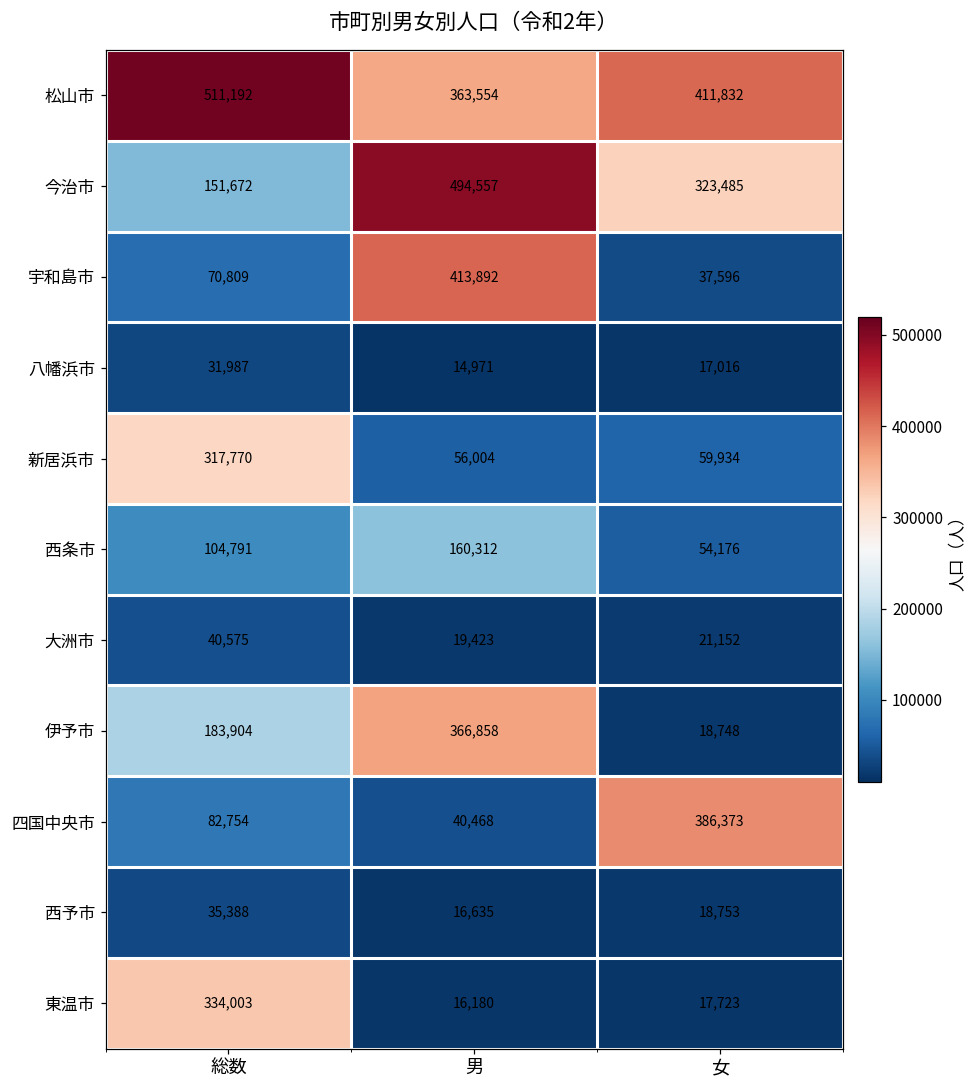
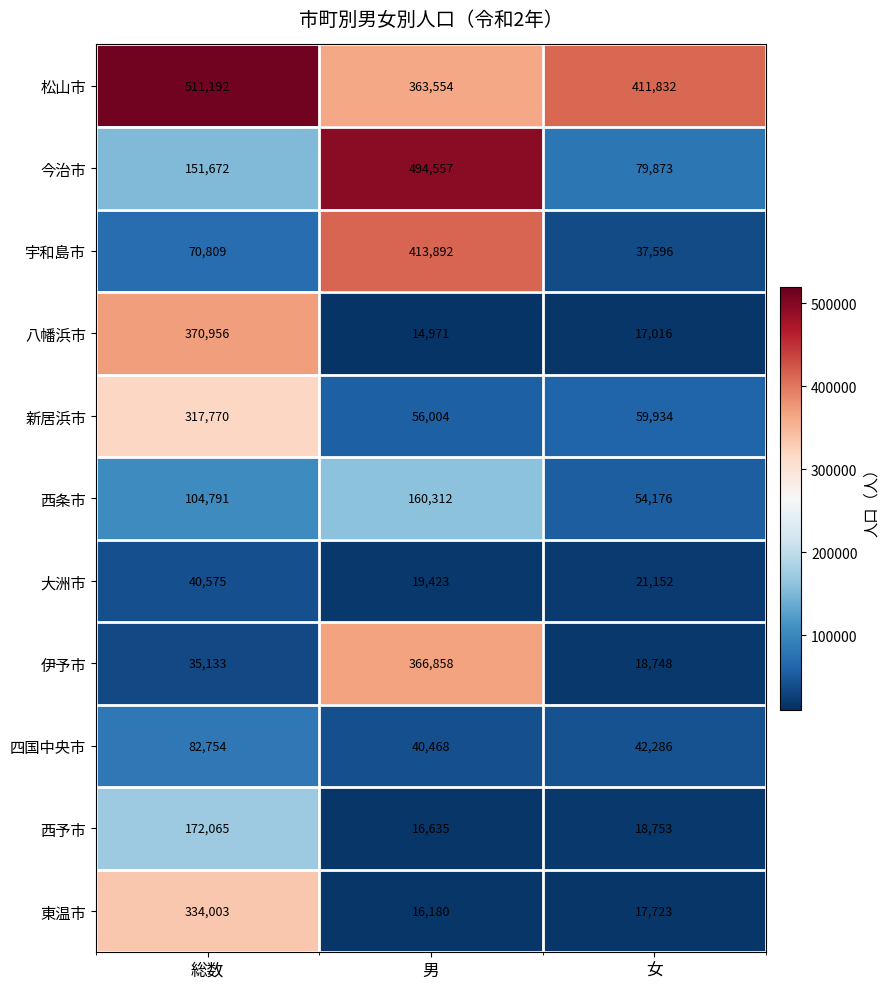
今治市, 女: 323,485 -> 79,873
八幡浜市, 総数: 31,987 -> 370,956
伊予市, 総数: 183,904 -> 35,133
四国中央市, 女: 386,373 -> 42,286
西予市, 総数: 35,388 -> 172,065
